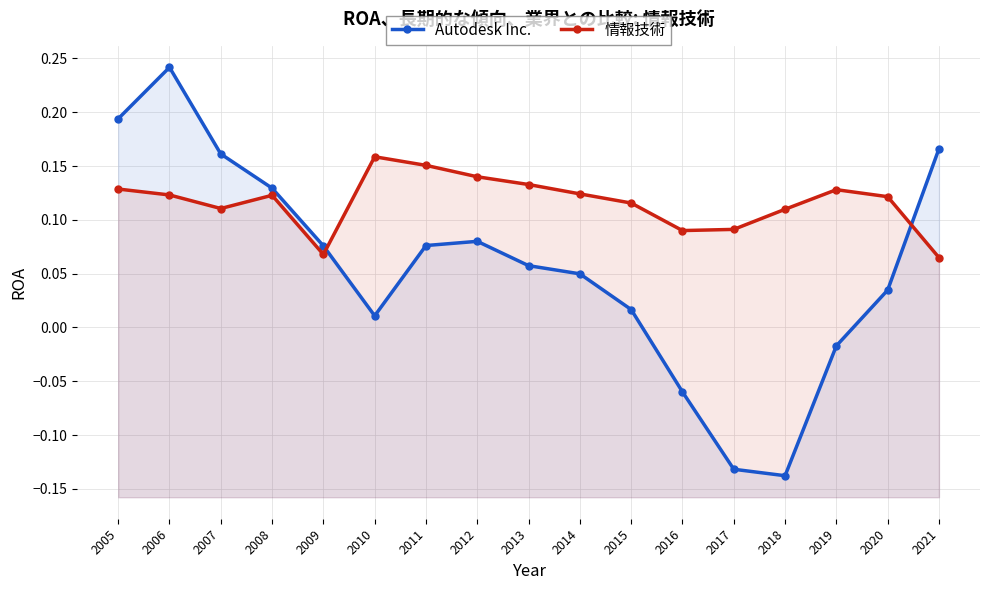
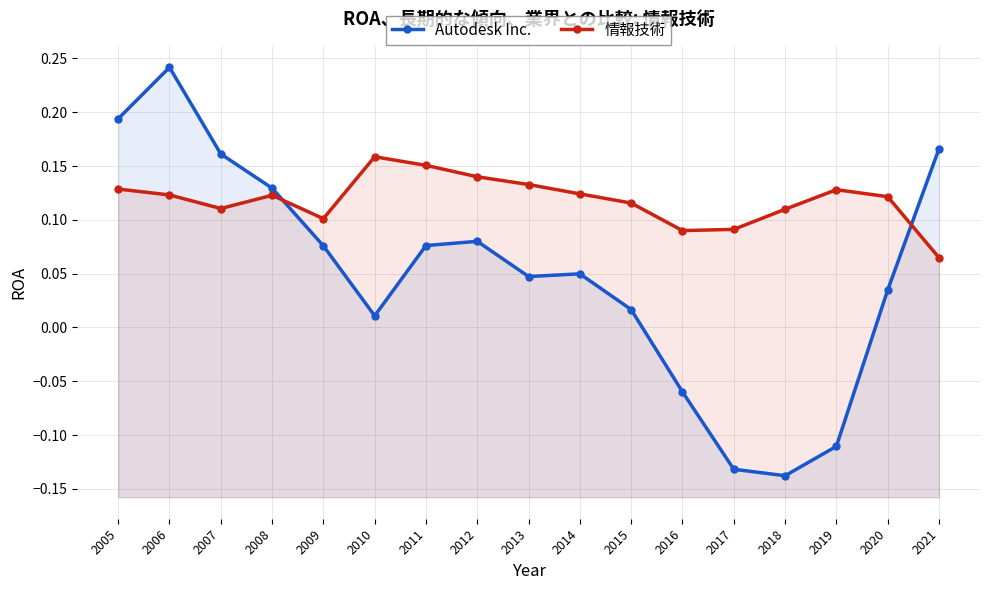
情報技術, 2009: 0.068 -> 0.101
Autodesk Inc., 2013: 0.057 -> 0.047
Autodesk Inc., 2019: -0.017 -> -0.111
